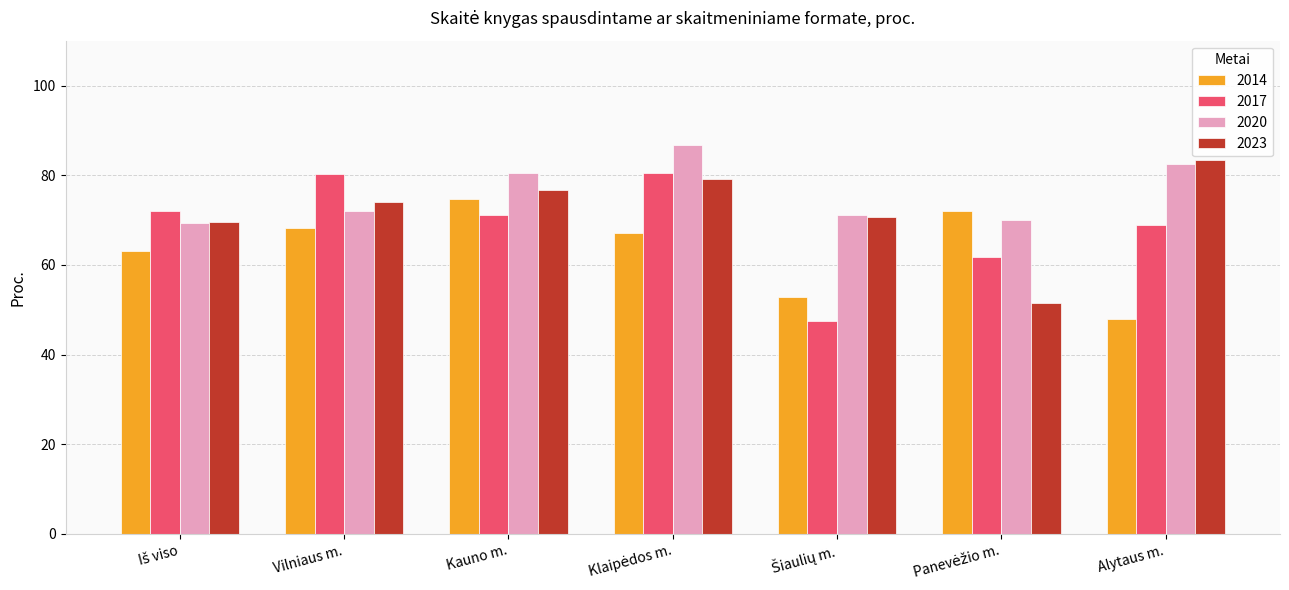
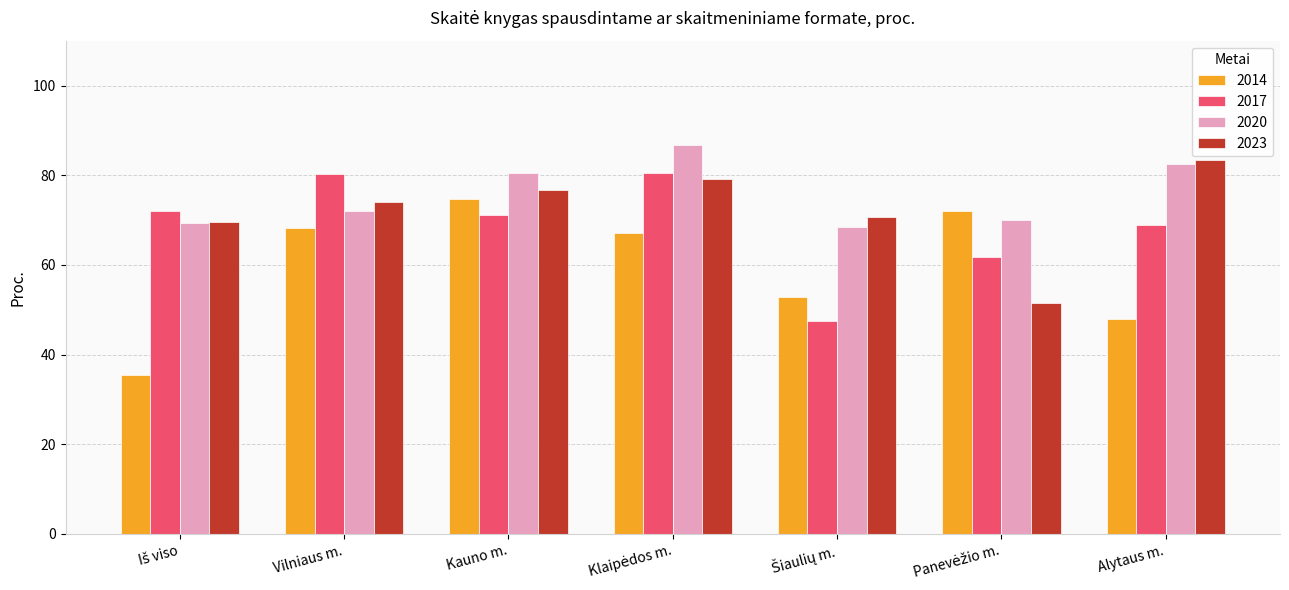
2014, Iš viso: 63 -> 36
2020, Šiaulių m.: 71 -> 68
